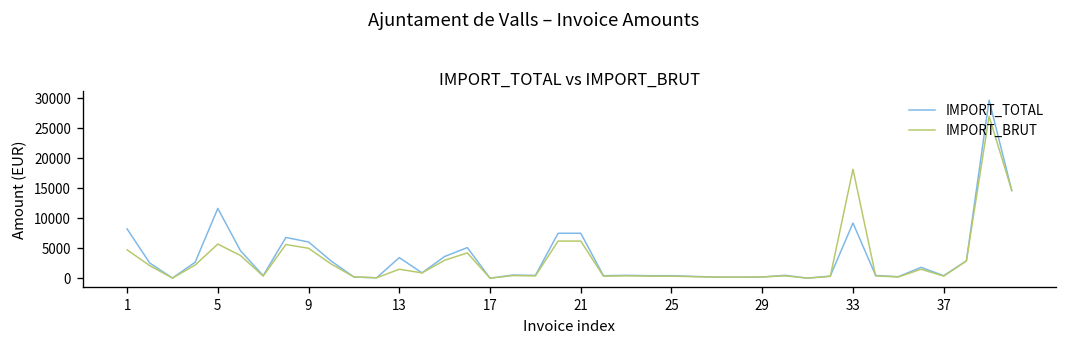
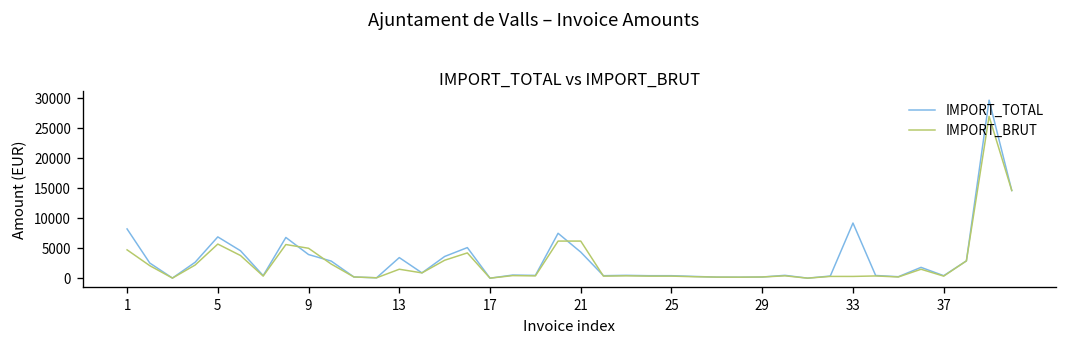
IMPORT_TOTAL, 5: 12000 -> 7000
IMPORT_TOTAL, 9: 6000 -> 4000
IMPORT_TOTAL, 21: 8000 -> 4000
IMPORT_BRUT, 33: 18000 -> 0
